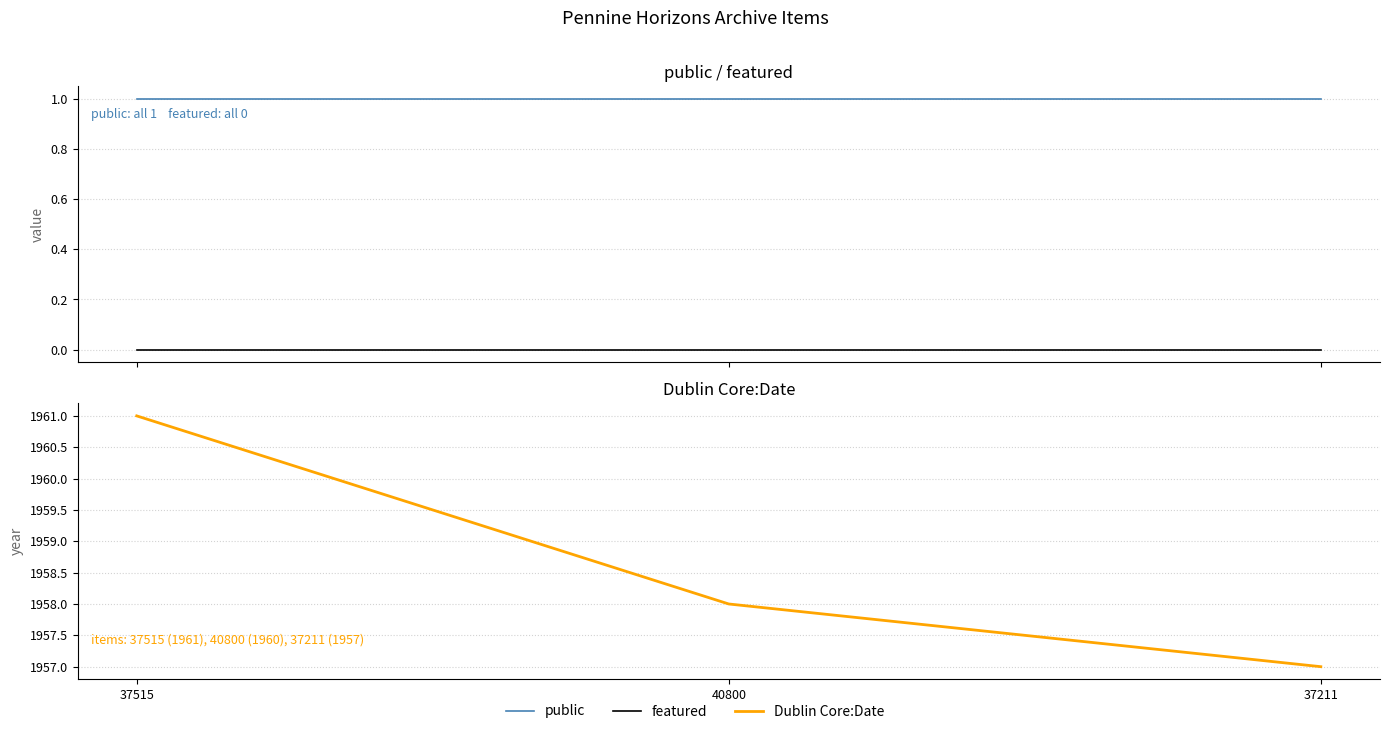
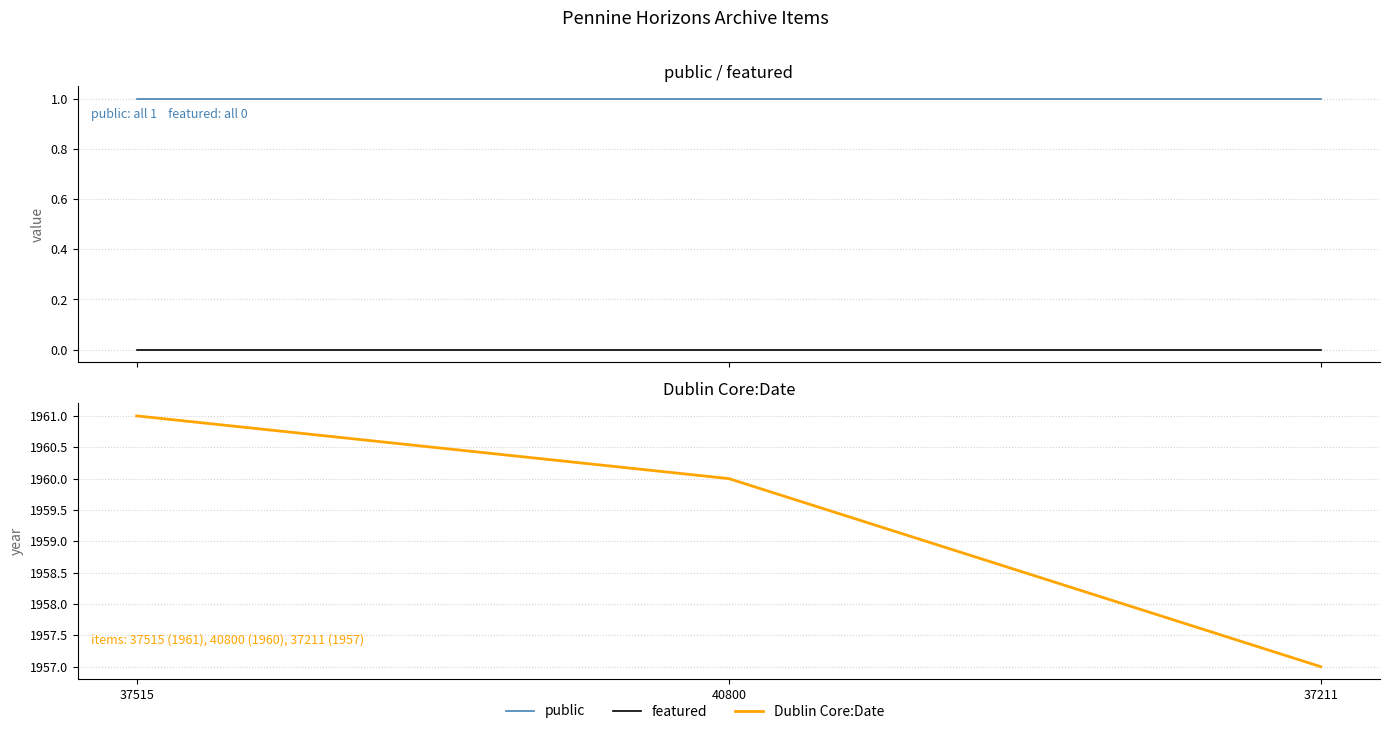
Dublin Core:Date, 40800: 1958 -> 1960
